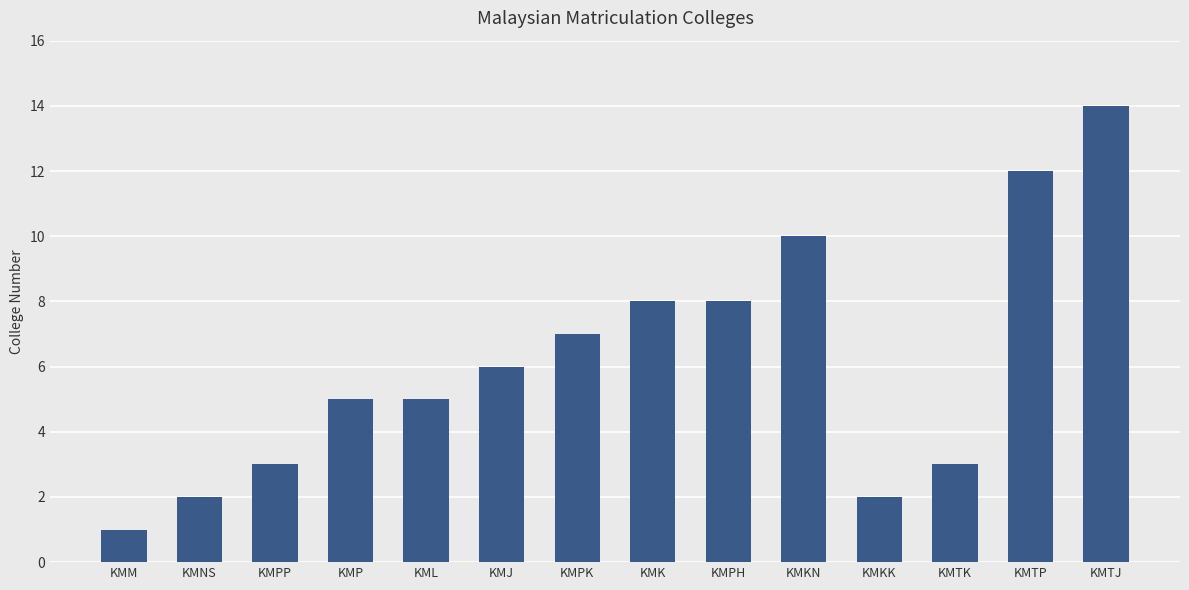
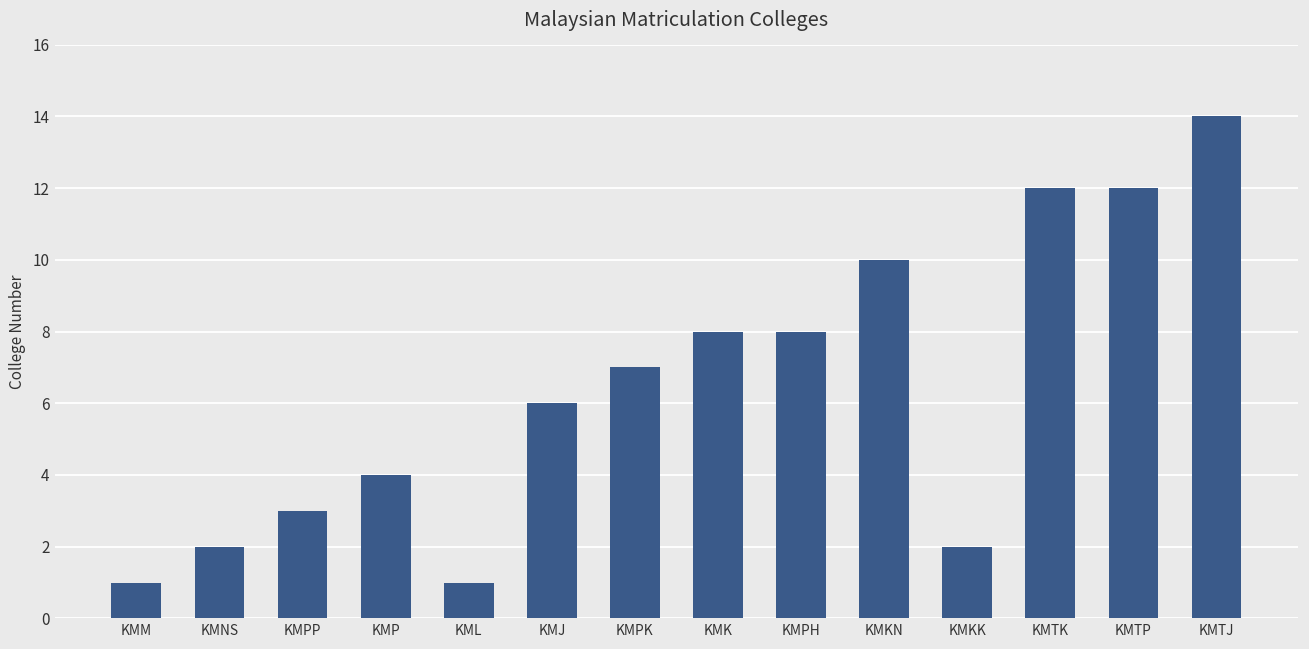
KMP: 5 -> 4
KML: 5 -> 1
KMTK: 3 -> 12
